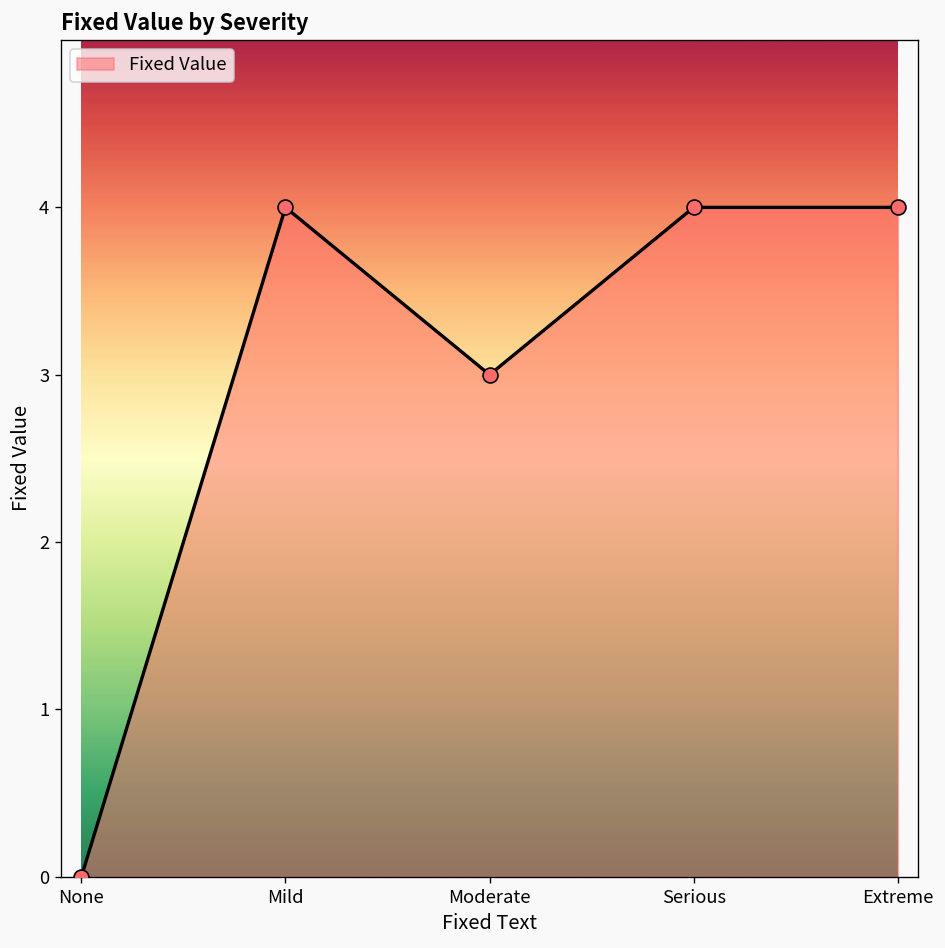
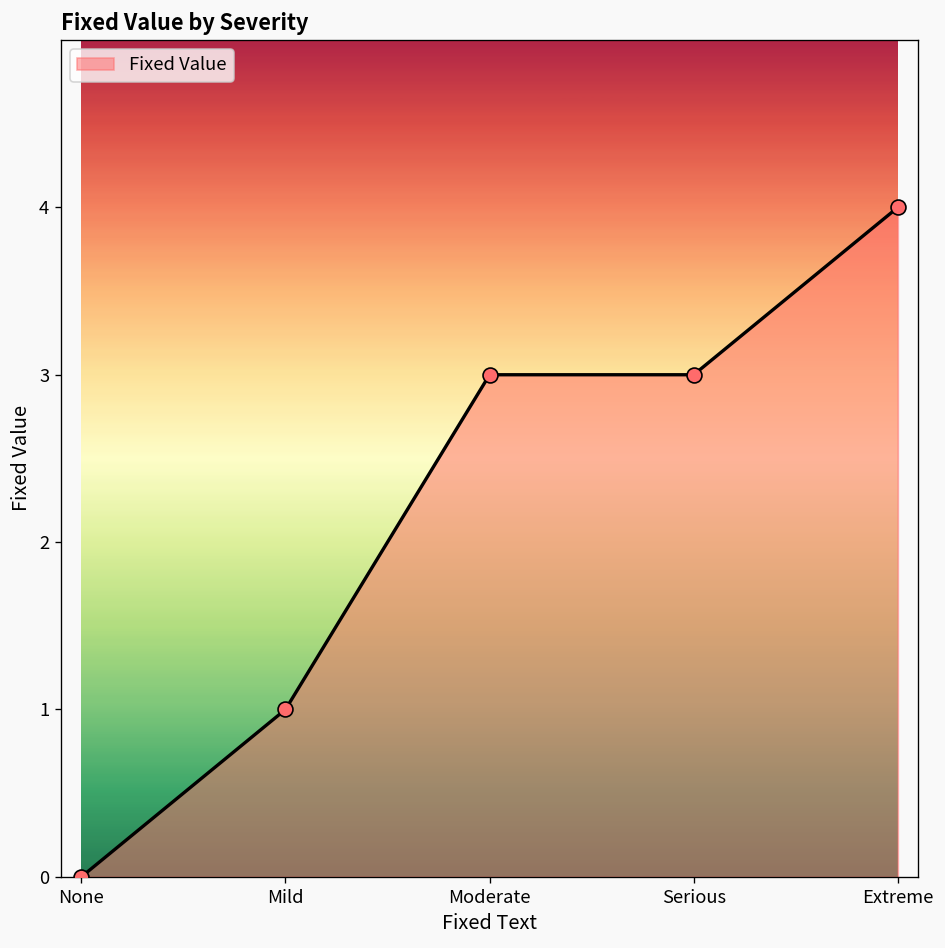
Mild: 4 -> 1
Serious: 4 -> 3
